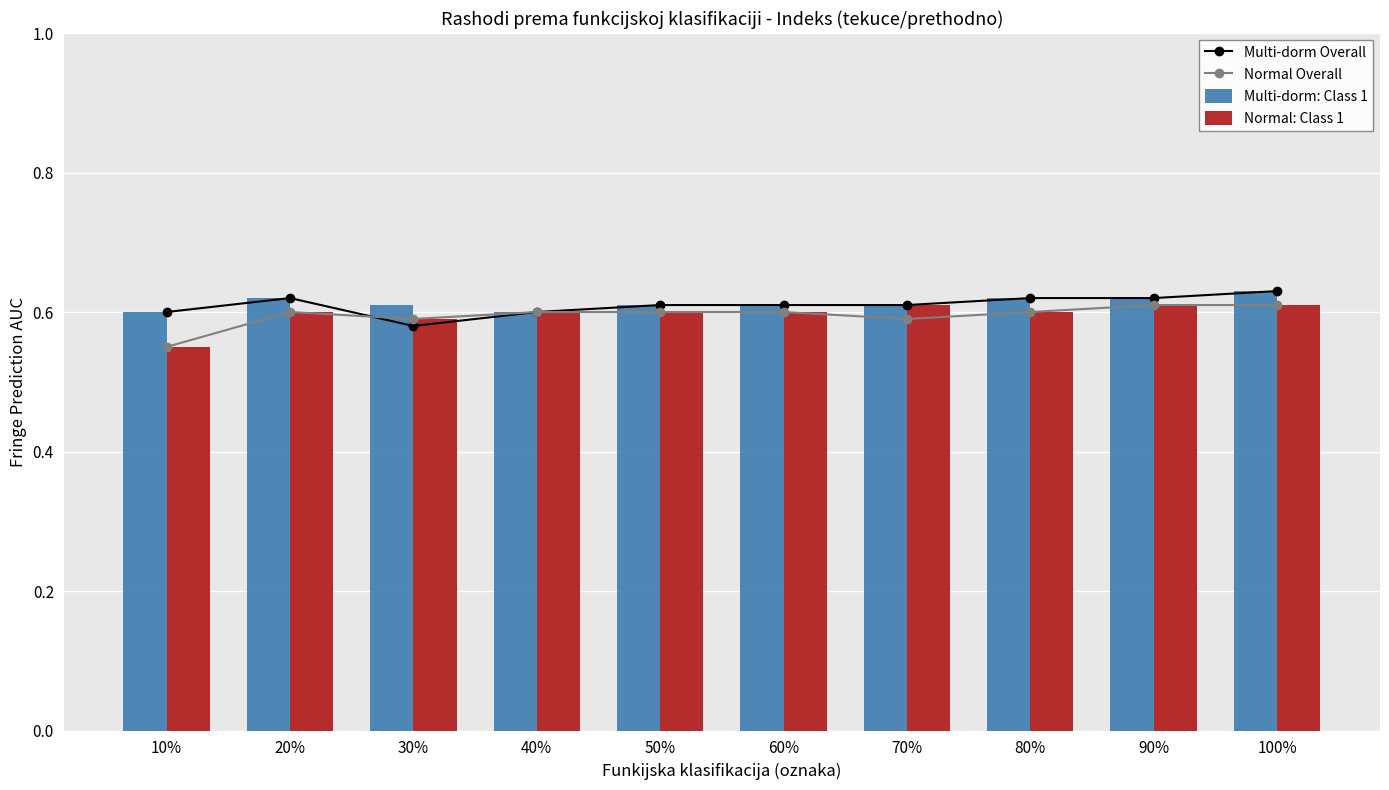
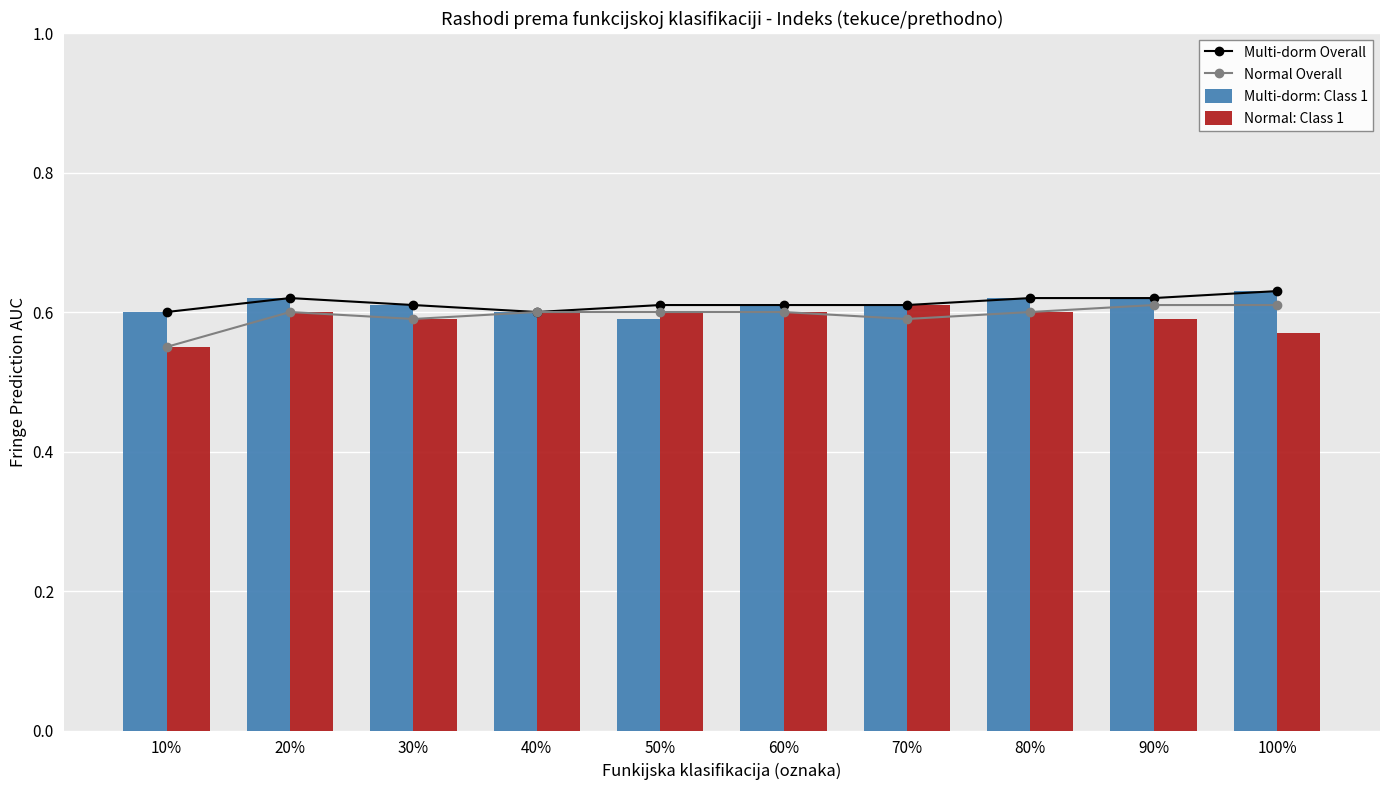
Multi-dorm Overall, 30%: 0.58 -> 0.61
Multi-dorm: Class 1, 50%: 0.61 -> 0.59
Normal: Class 1, 90%: 0.61 -> 0.59
Normal: Class 1, 100%: 0.61 -> 0.57
